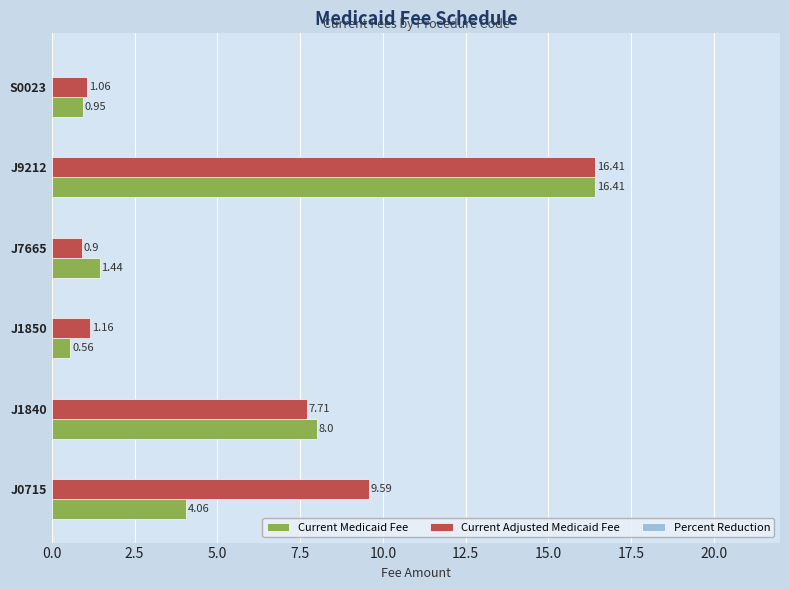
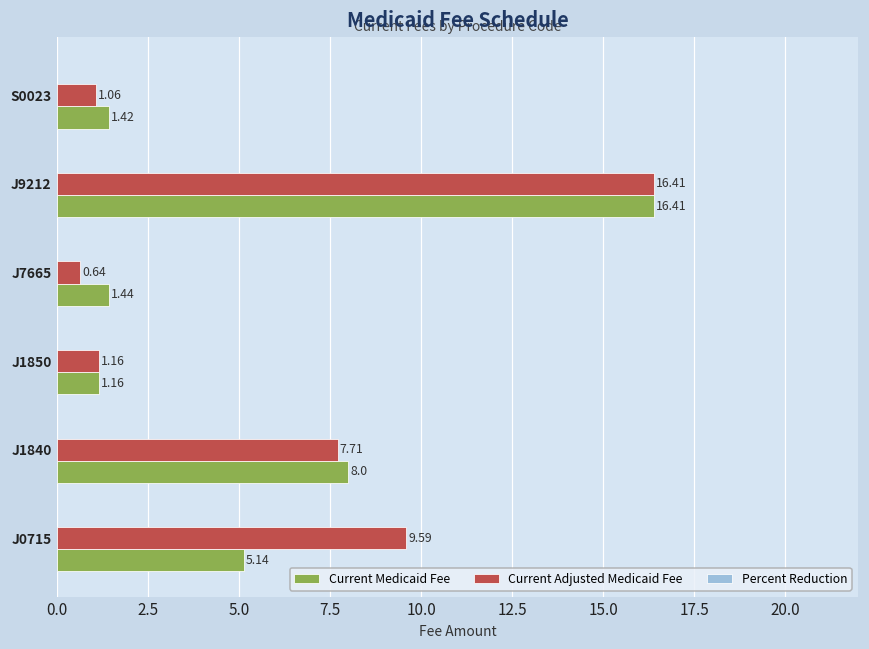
Current Medicaid Fee, S0023: 0.95 -> 1.42
Current Adjusted Medicaid Fee, J7665: 0.9 -> 0.64
Current Medicaid Fee, J1850: 0.56 -> 1.16
Current Medicaid Fee, J0715: 4.06 -> 5.14
